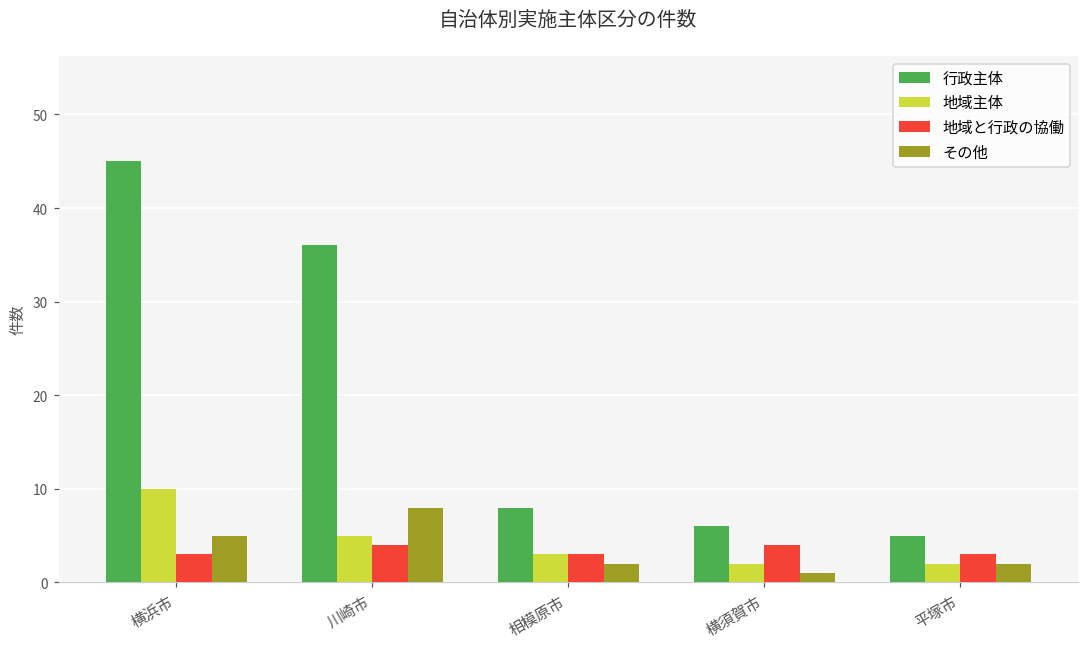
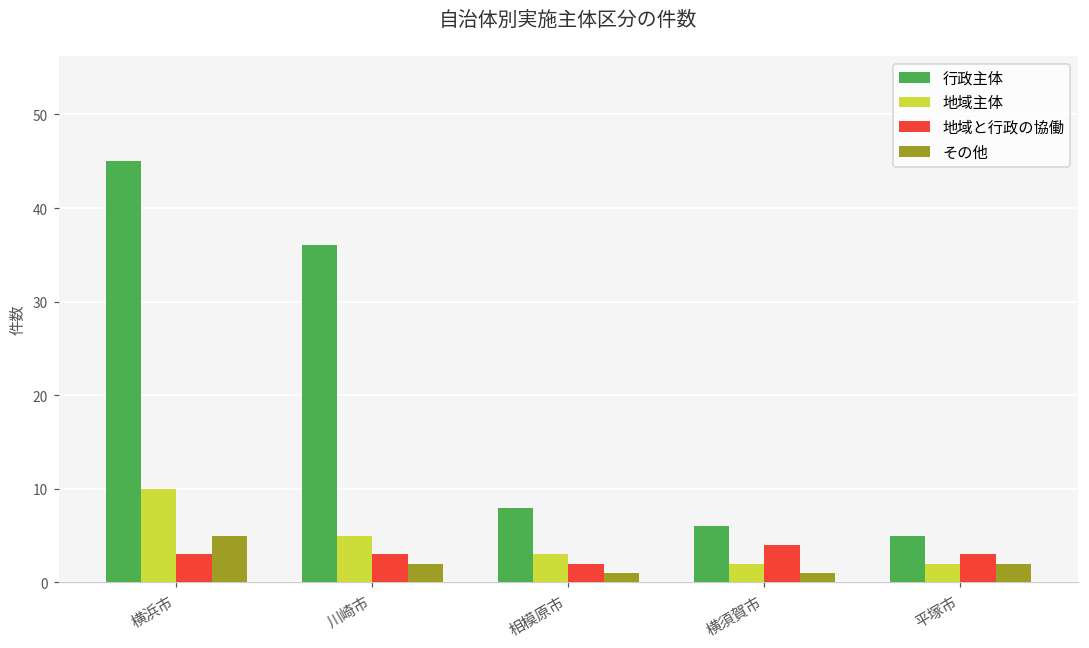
地域と行政の協働, 川崎市: 4 -> 3
その他, 川崎市: 8 -> 2
地域と行政の協働, 相模原市: 3 -> 2
その他, 相模原市: 2 -> 1
